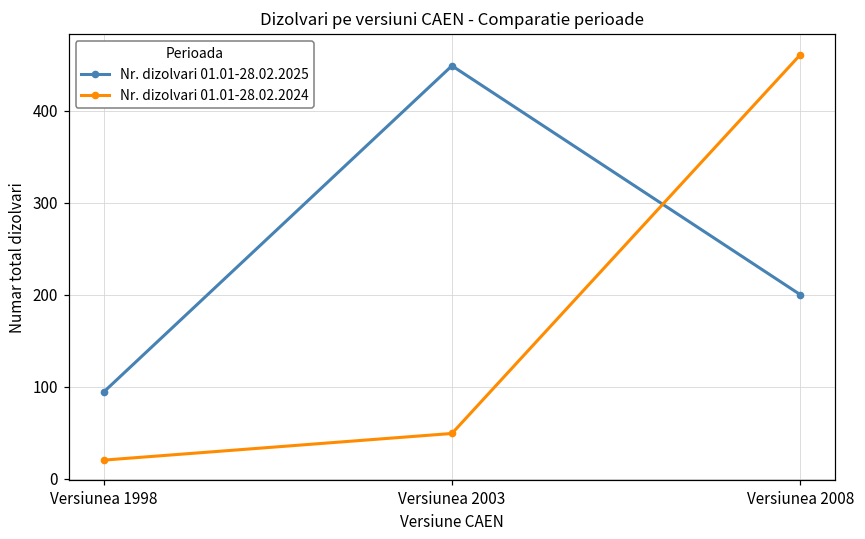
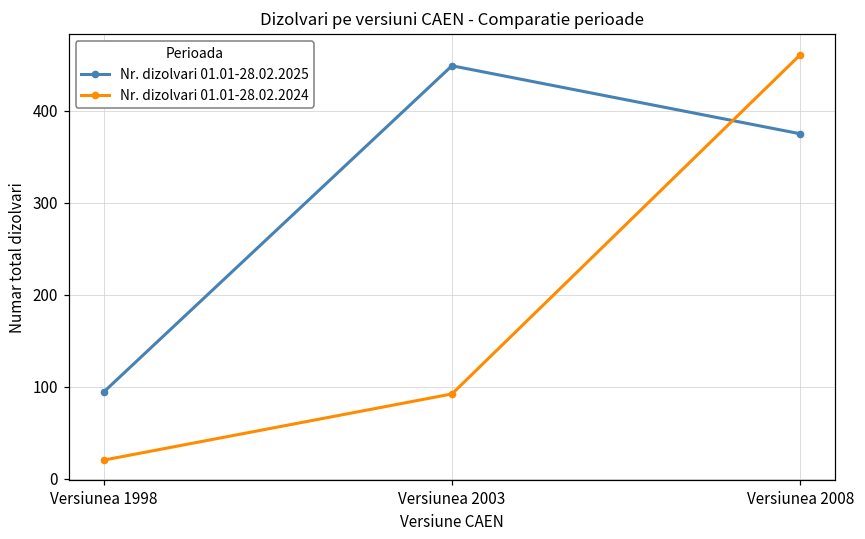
Nr. dizolvari 01.01-28.02.2024, Versiunea 2003: 50 -> 90
Nr. dizolvari 01.01-28.02.2025, Versiunea 2008: 200 -> 380
